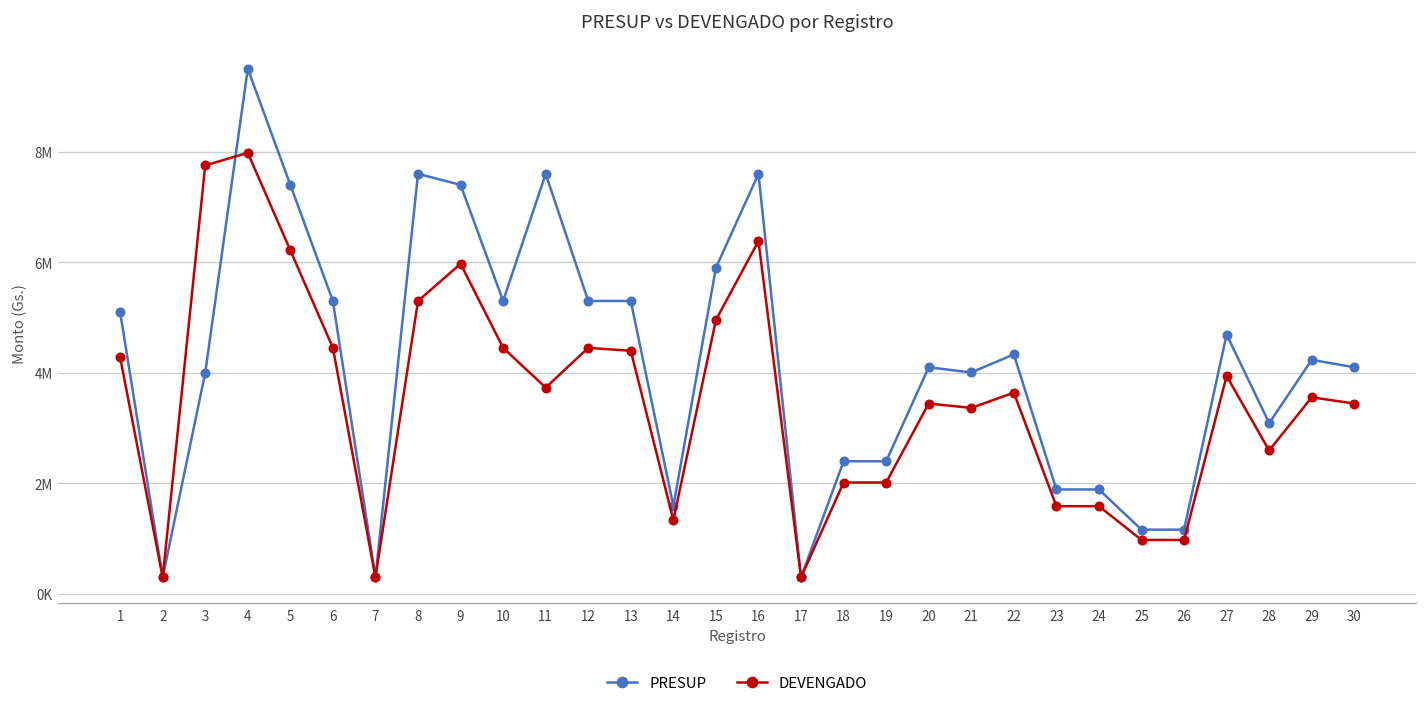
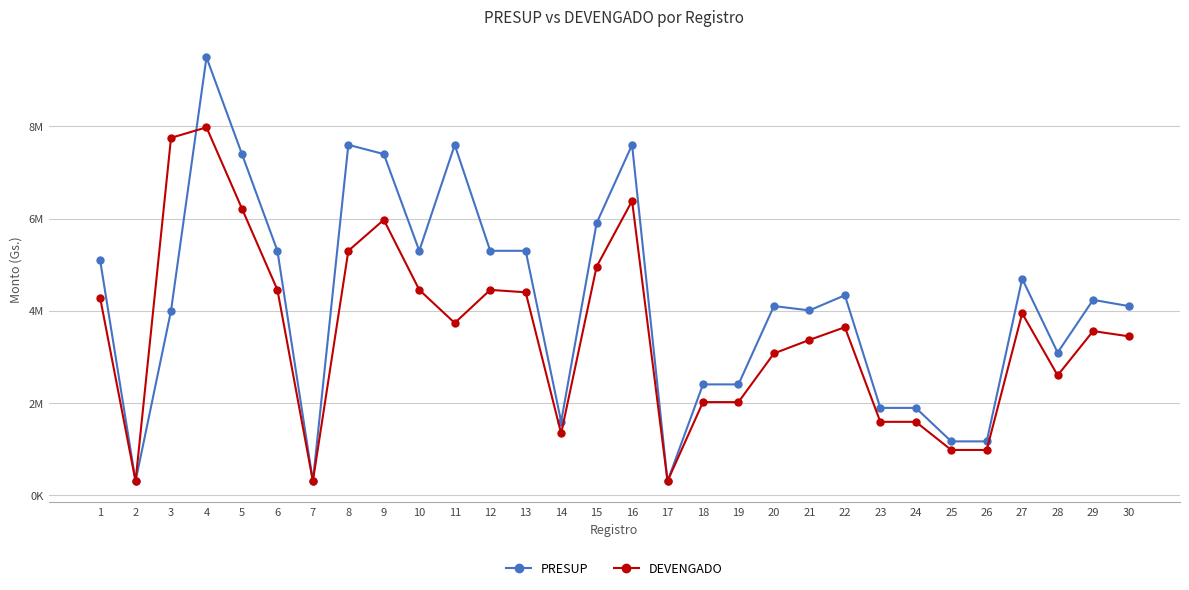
DEVENGADO, 20: 3400000 -> 3100000
